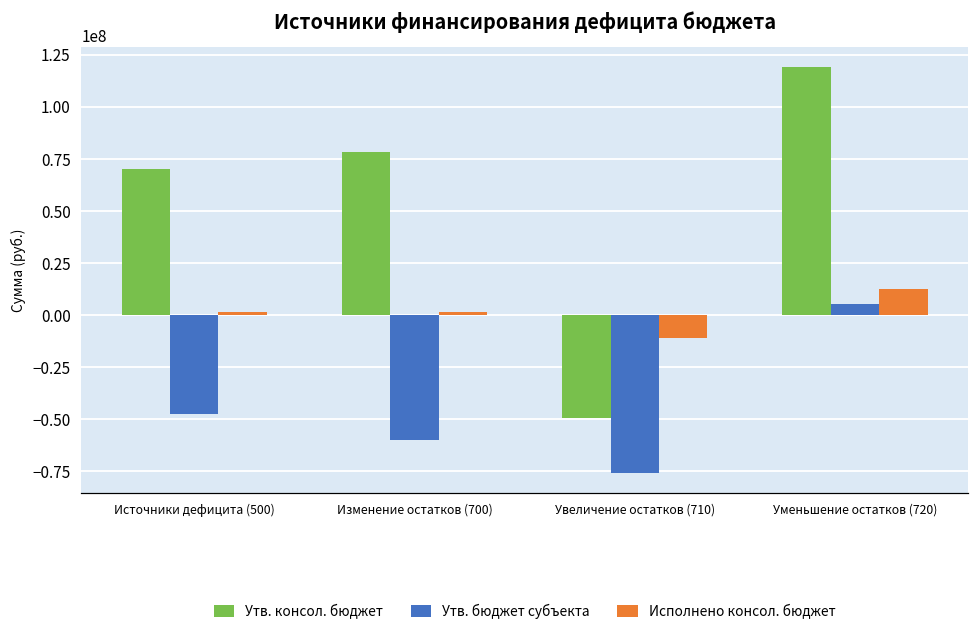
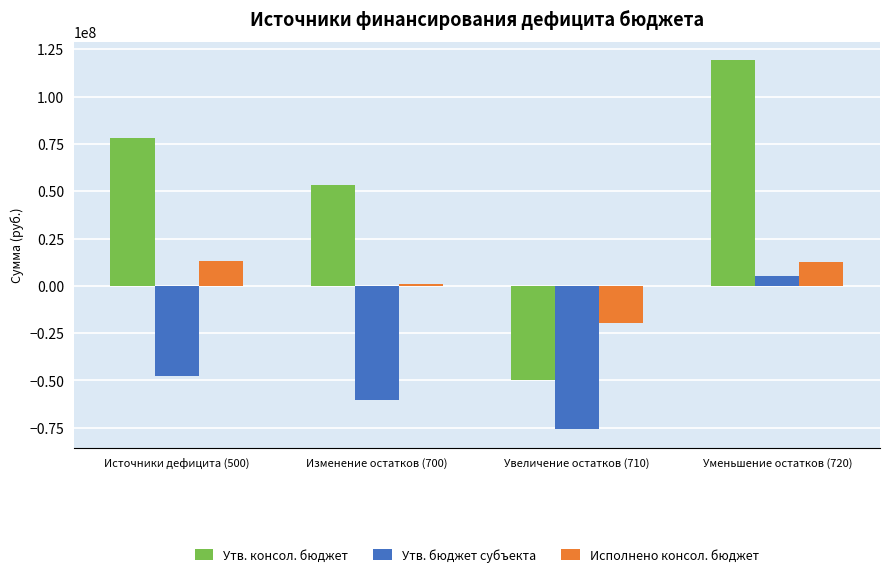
Утв. консол. бюджет, Источники дефицита (500): 70000000 -> 78000000
Исполнено консол. бюджет, Источники дефицита (500): 1000000 -> 13000000
Утв. консол. бюджет, Изменение остатков (700): 78000000 -> 53000000
Исполнено консол. бюджет, Увеличение остатков (710): -11000000 -> -20000000
